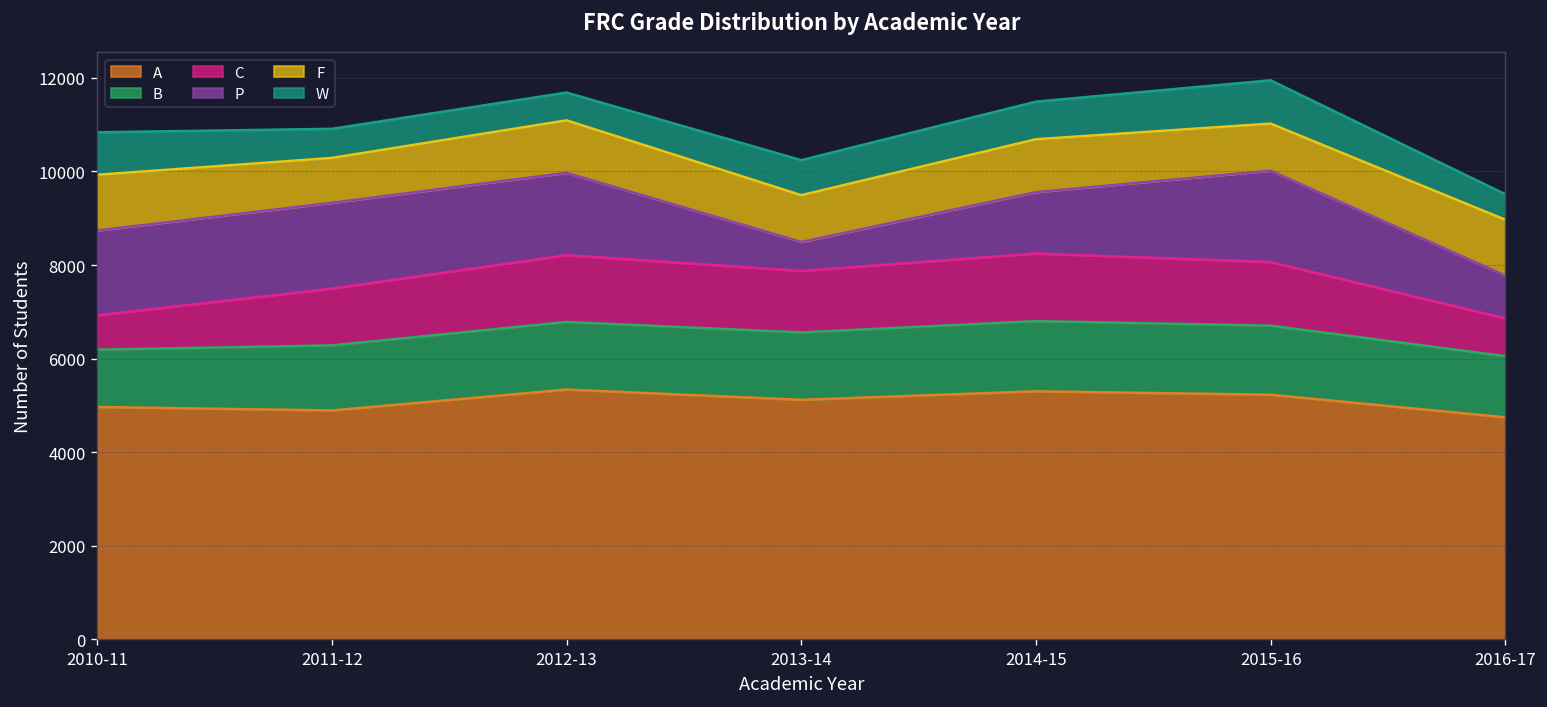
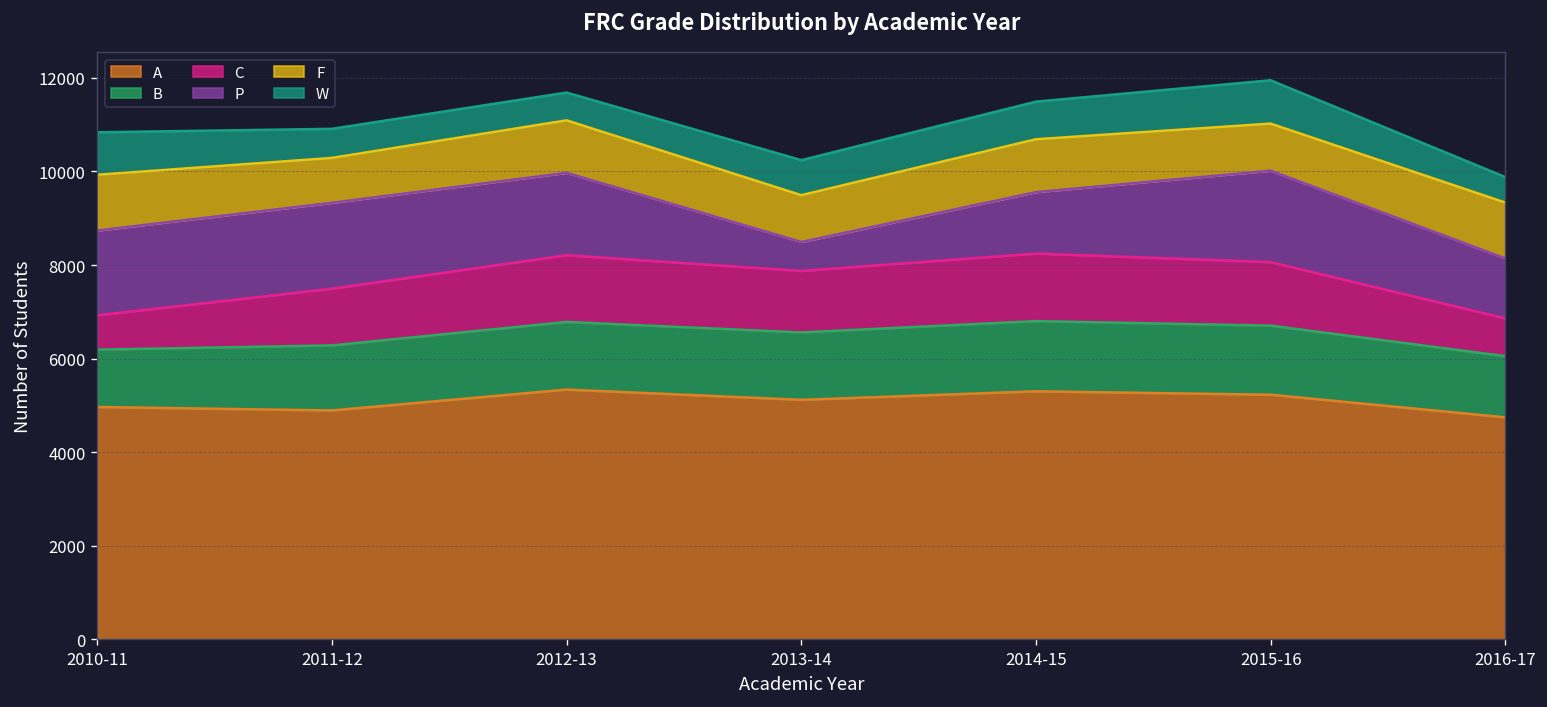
P, 2016-17: 900 -> 1300
